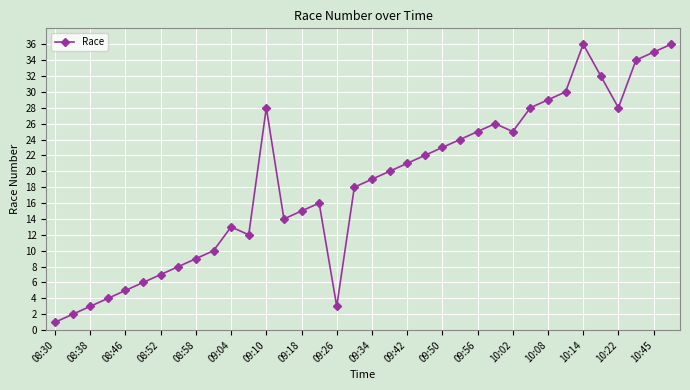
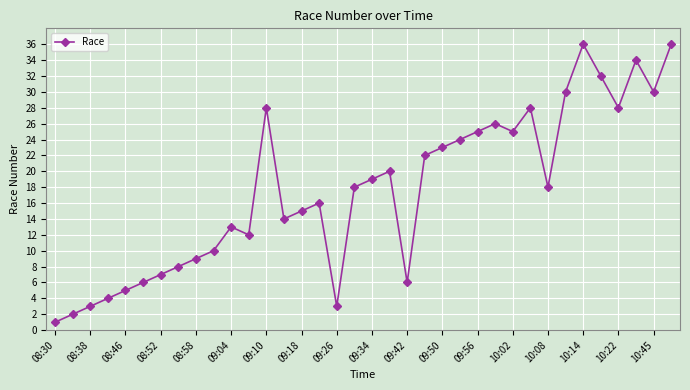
09:42: 21 -> 6
10:08: 29 -> 18
10:45: 35 -> 30
